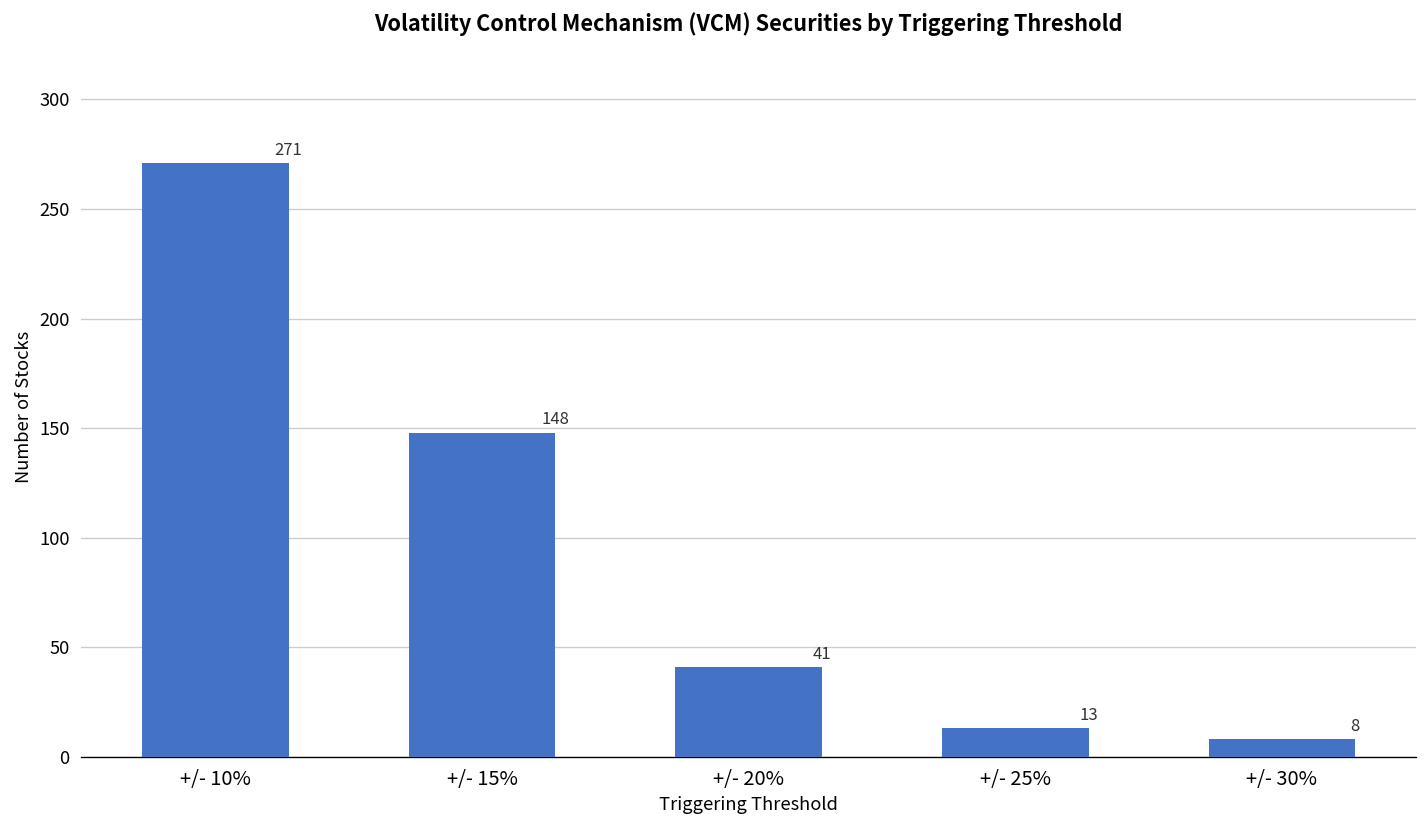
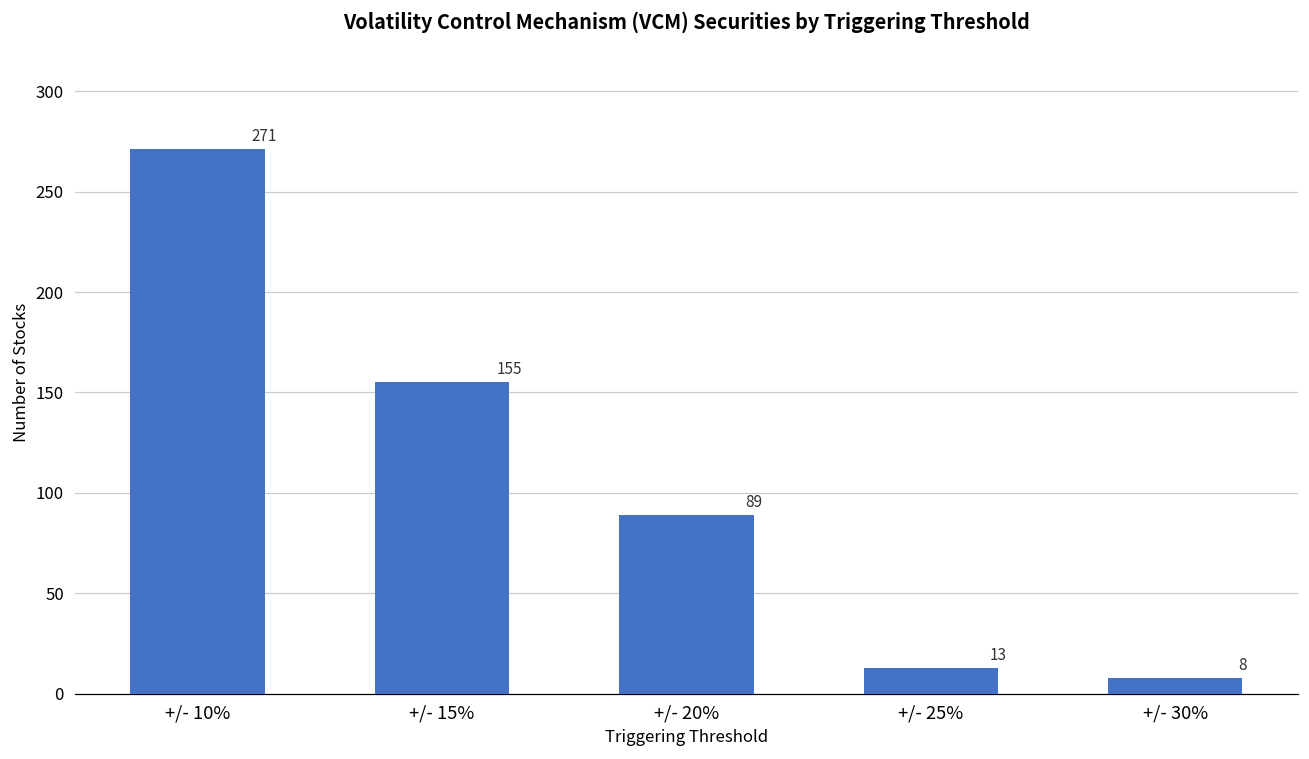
+/- 15%: 148 -> 155
+/- 20%: 41 -> 89
